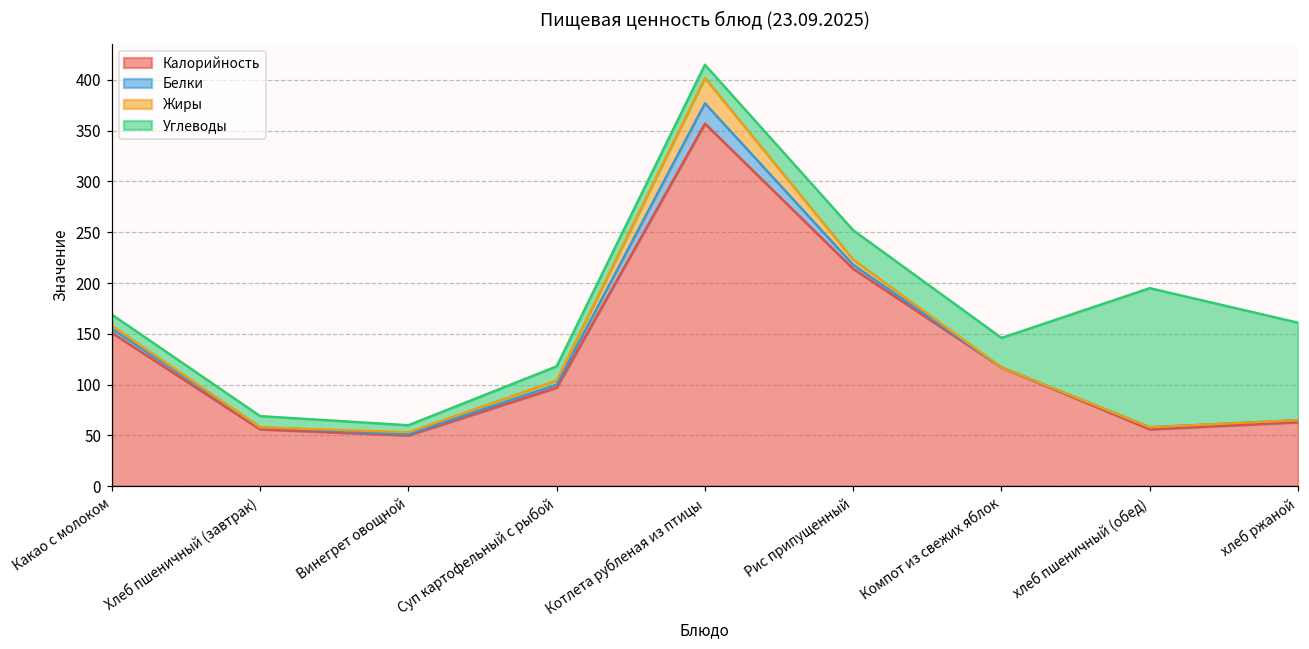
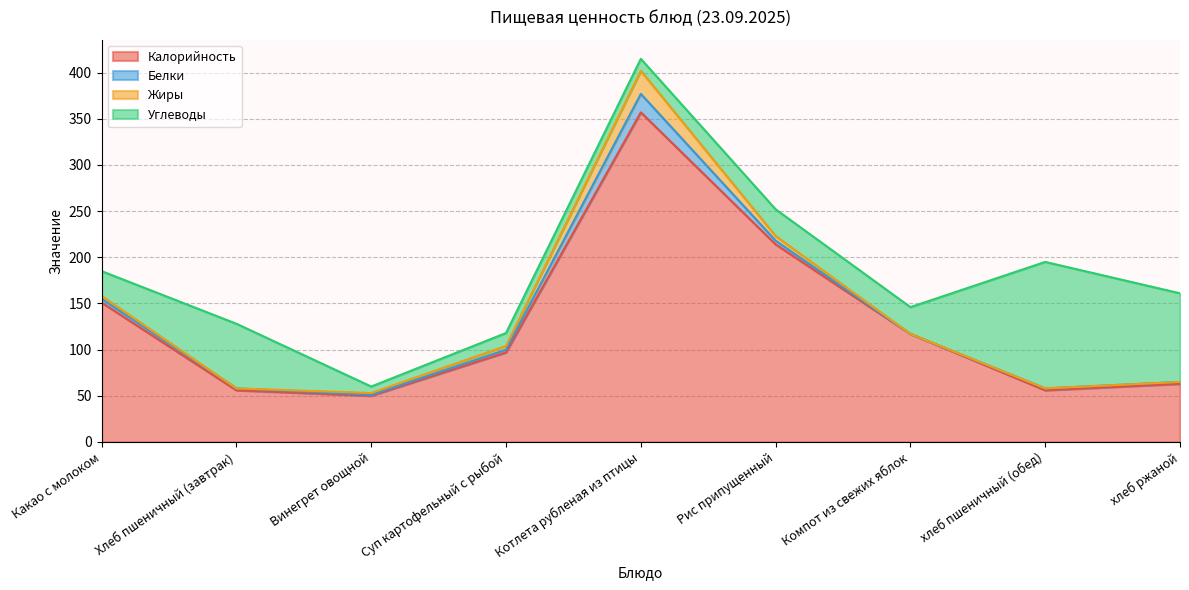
Углеводы, Какао с молоком: 10 -> 30
Углеводы, Хлеб пшеничный (завтрак): 10 -> 70
